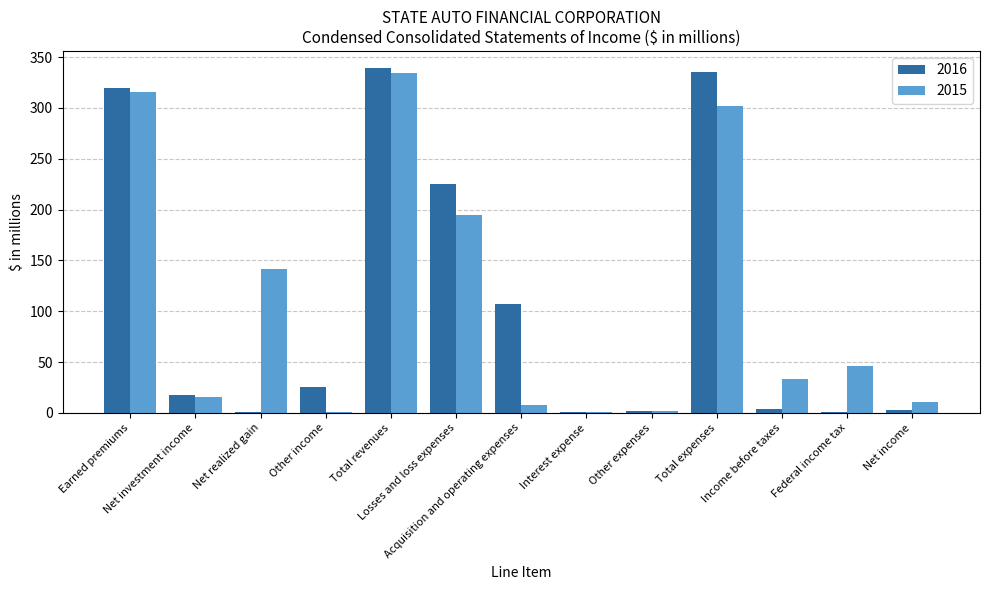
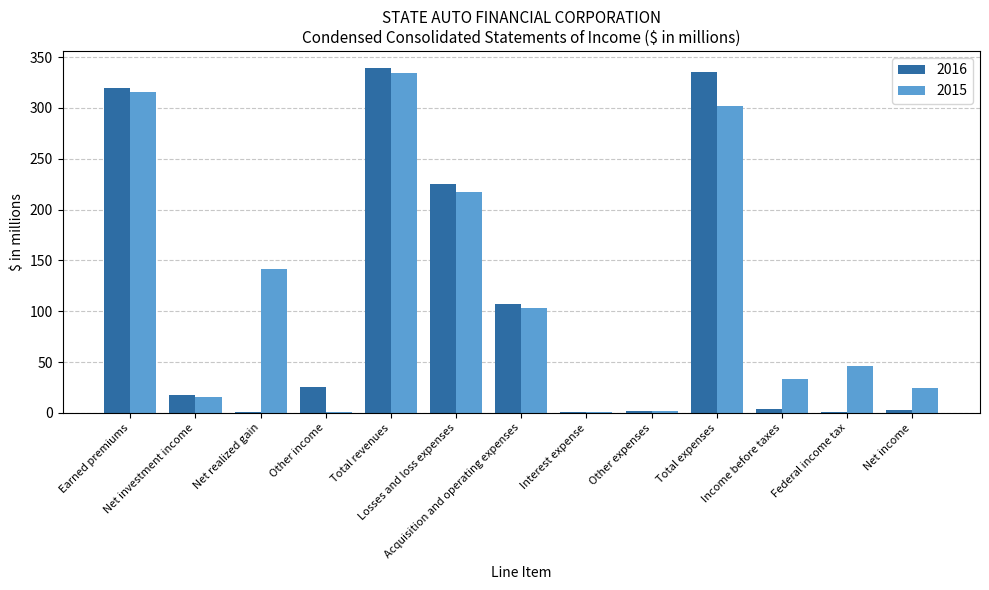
2015, Losses and loss expenses: 195 -> 217
2015, Acquisition and operating expenses: 8 -> 103
2015, Net income: 10 -> 25
